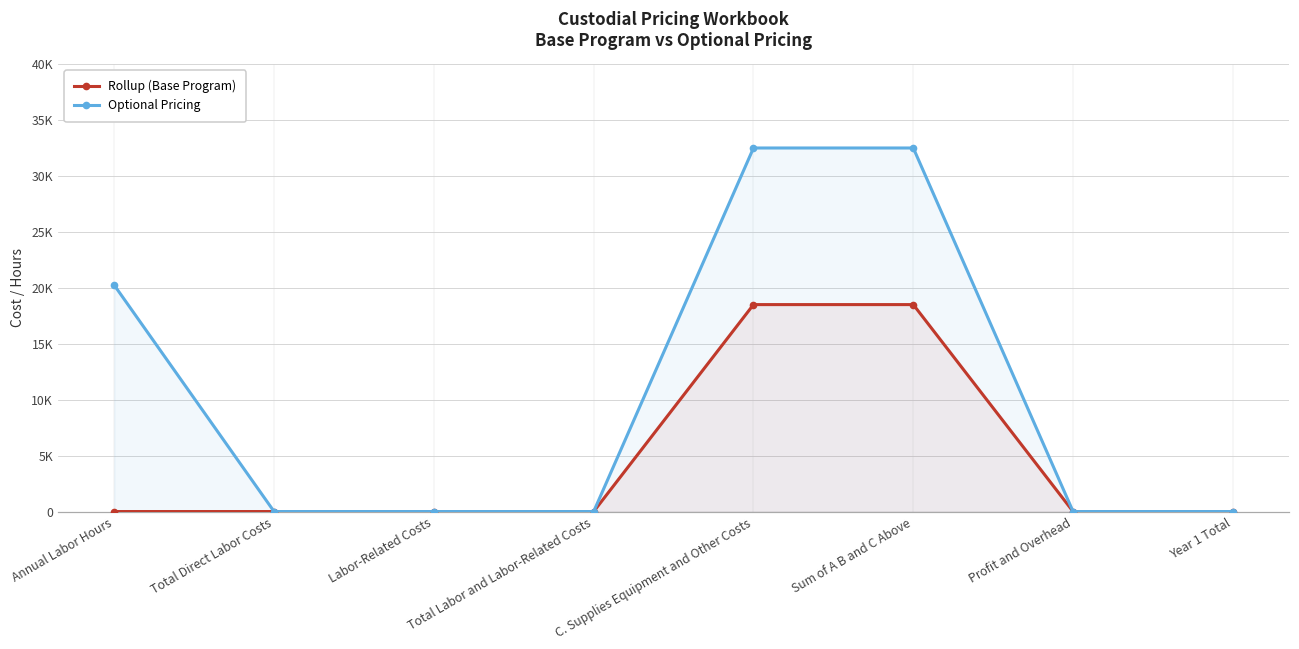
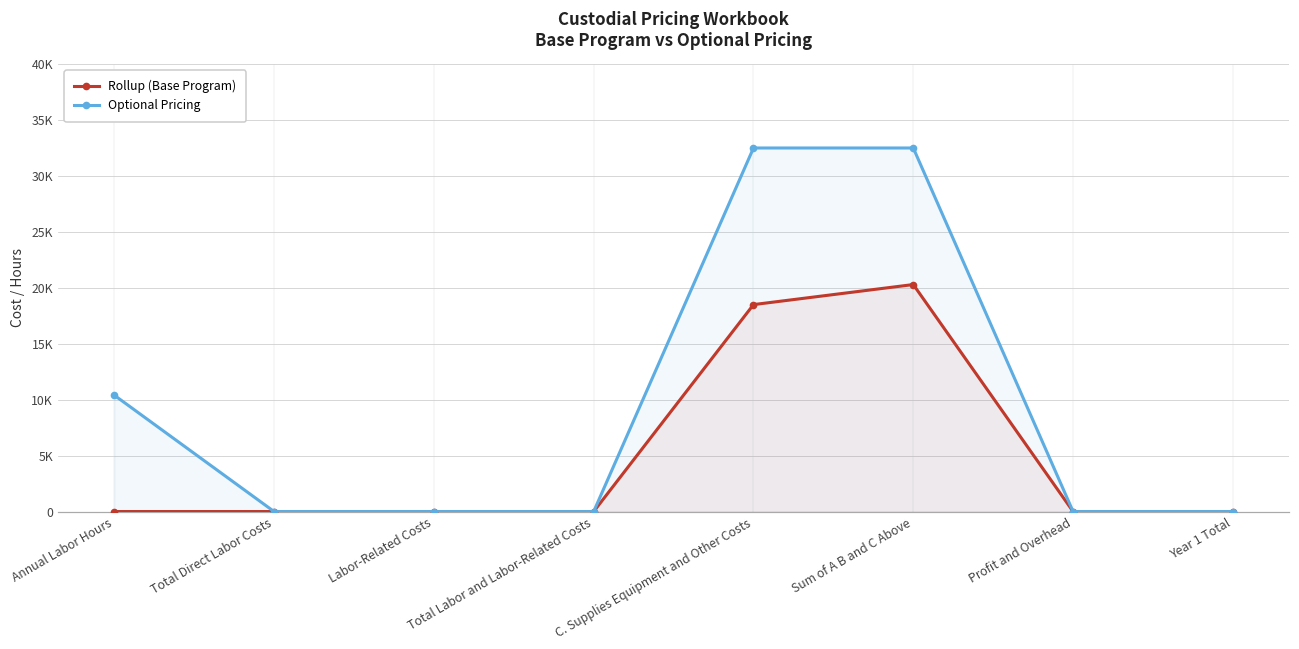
Optional Pricing, Annual Labor Hours: 20200 -> 10400
Rollup (Base Program), Sum of A B and C Above: 18500 -> 20300
